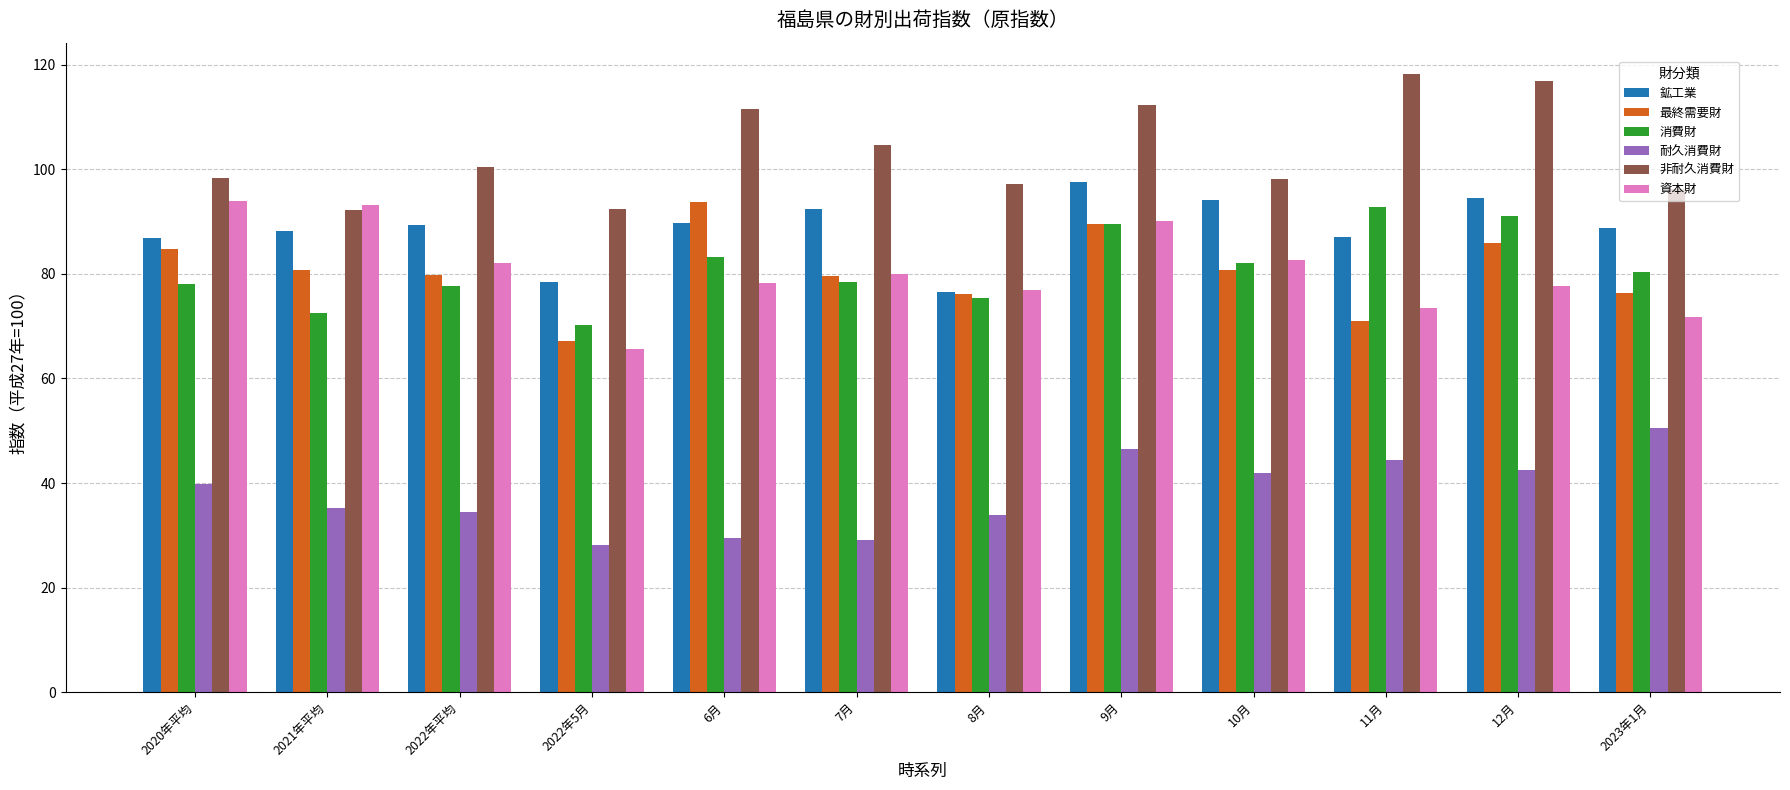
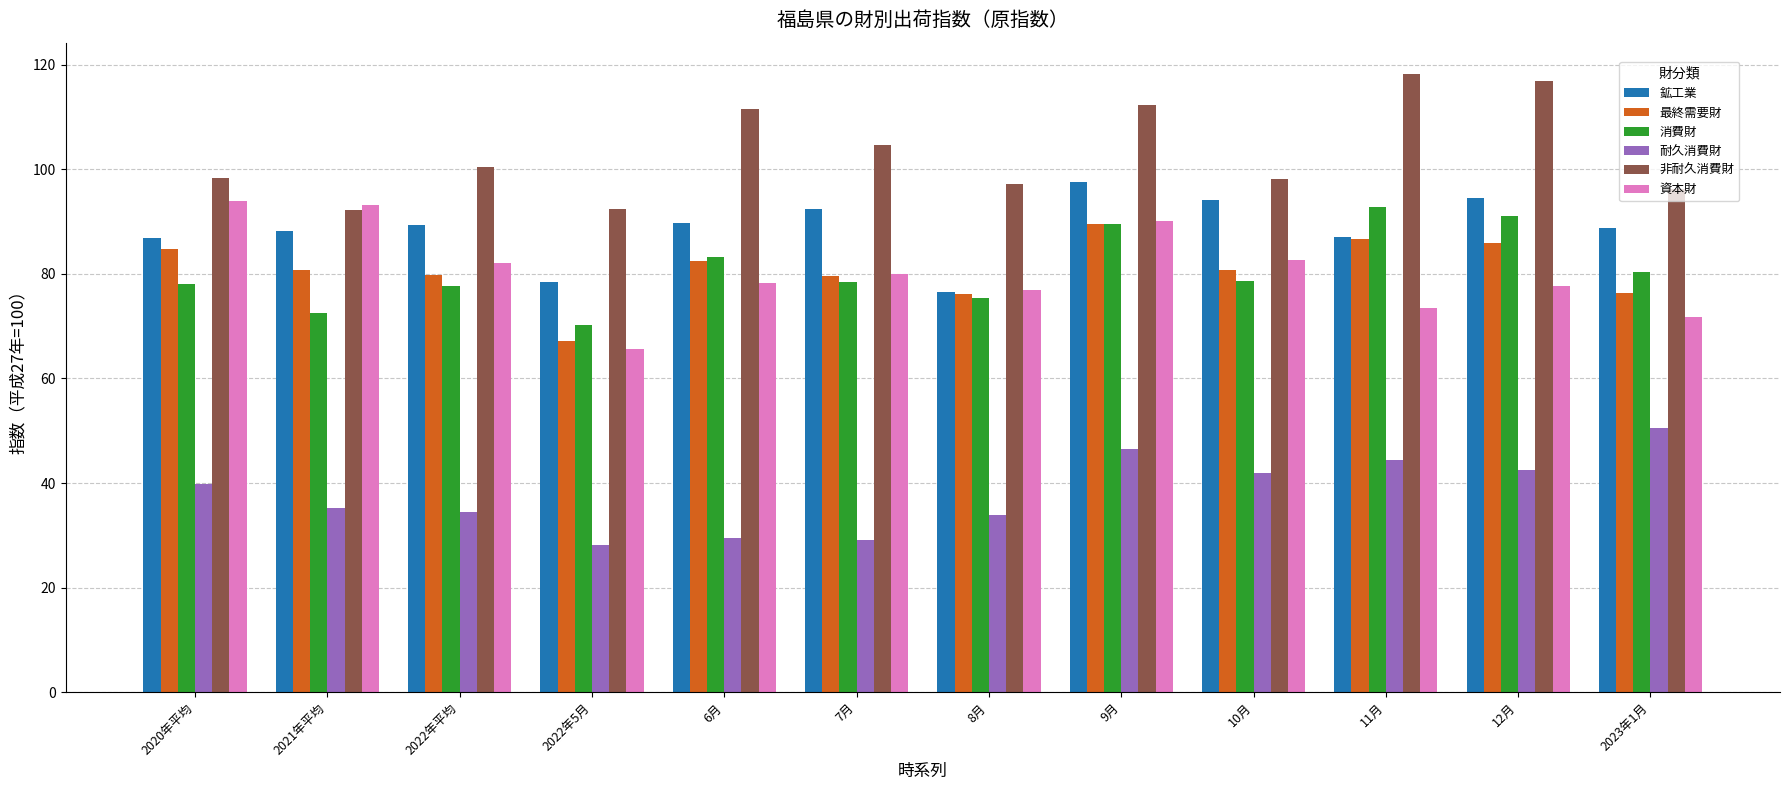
最終需要財, 6月: 94 -> 82
消費財, 10月: 82 -> 79
最終需要財, 11月: 71 -> 87
